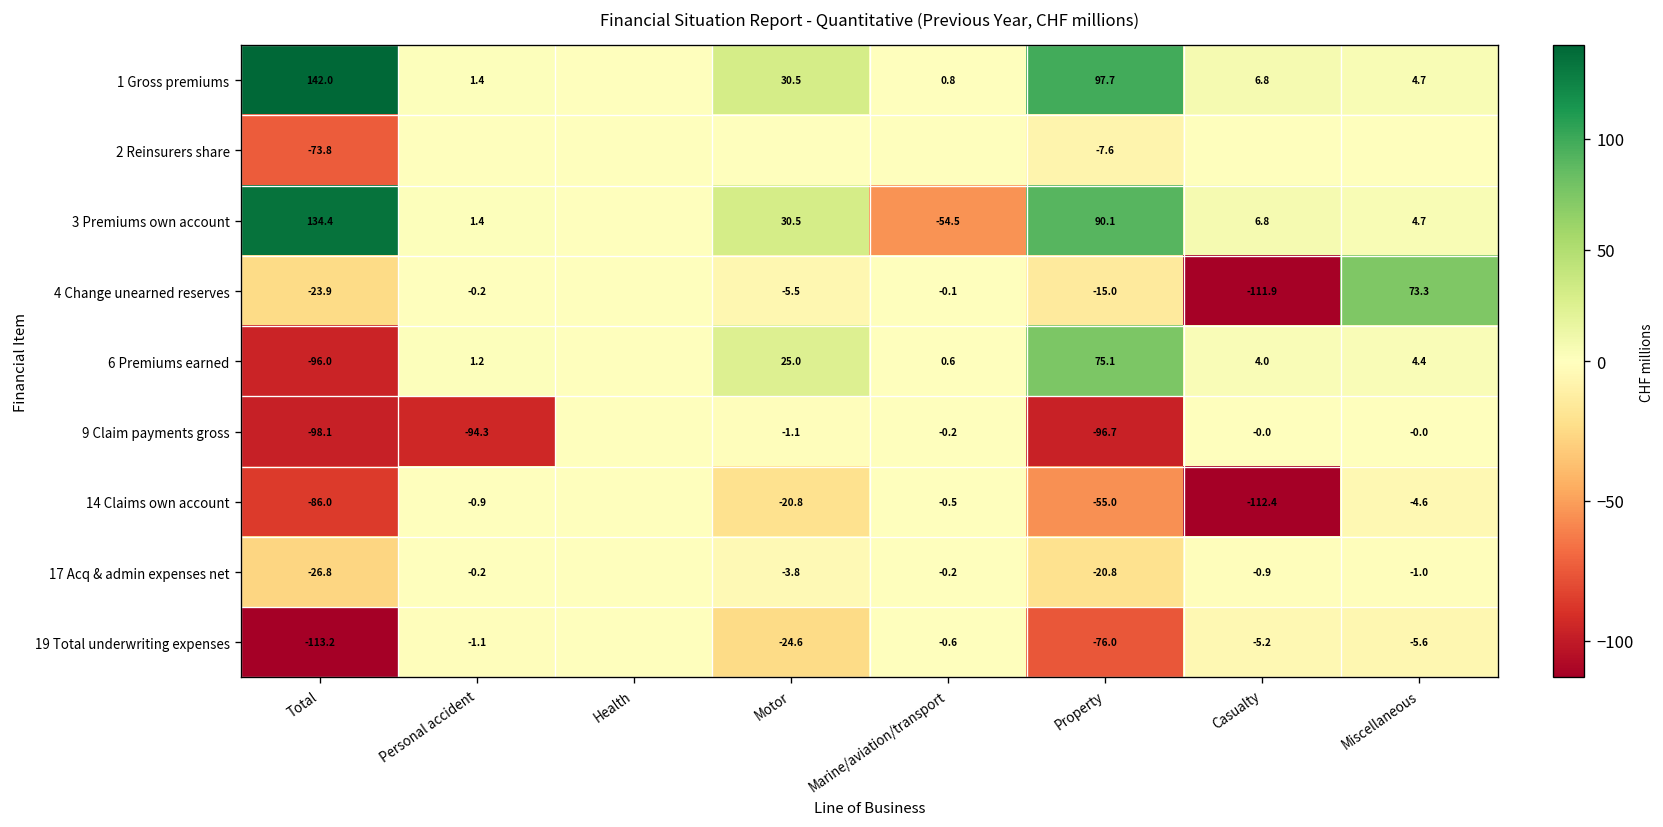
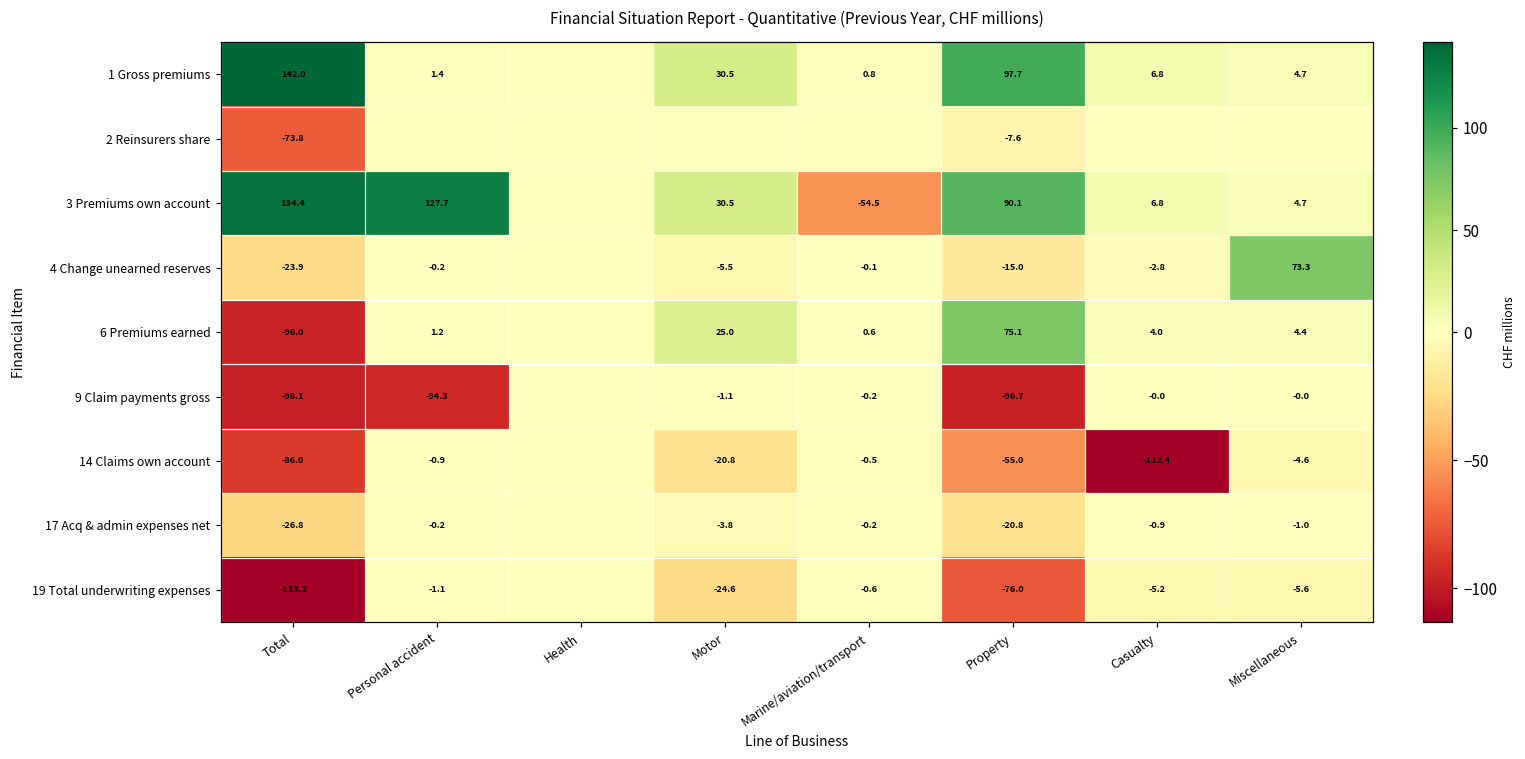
3 Premiums own account, Personal accident: 1.4 -> 127.7
4 Change unearned reserves, Casualty: -111.9 -> -2.8
